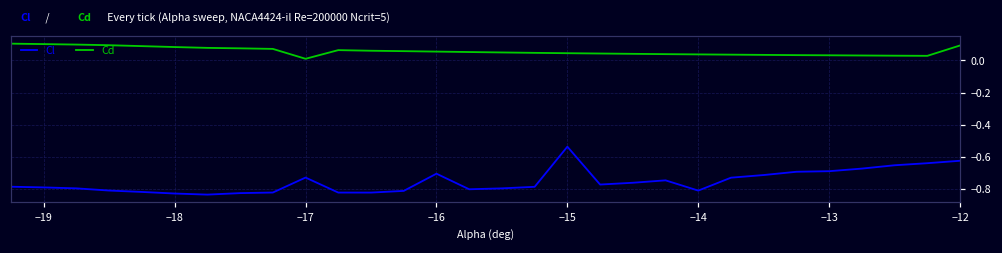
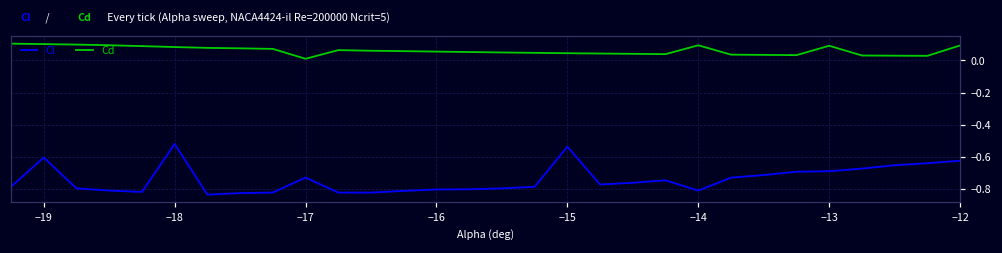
Cl, −19: -0.79 -> -0.60
Cl, −18: -0.83 -> -0.52
Cl, −16: -0.70 -> -0.80
Cd, −14: 0.04 -> 0.09
Cd, −13: 0.03 -> 0.09
